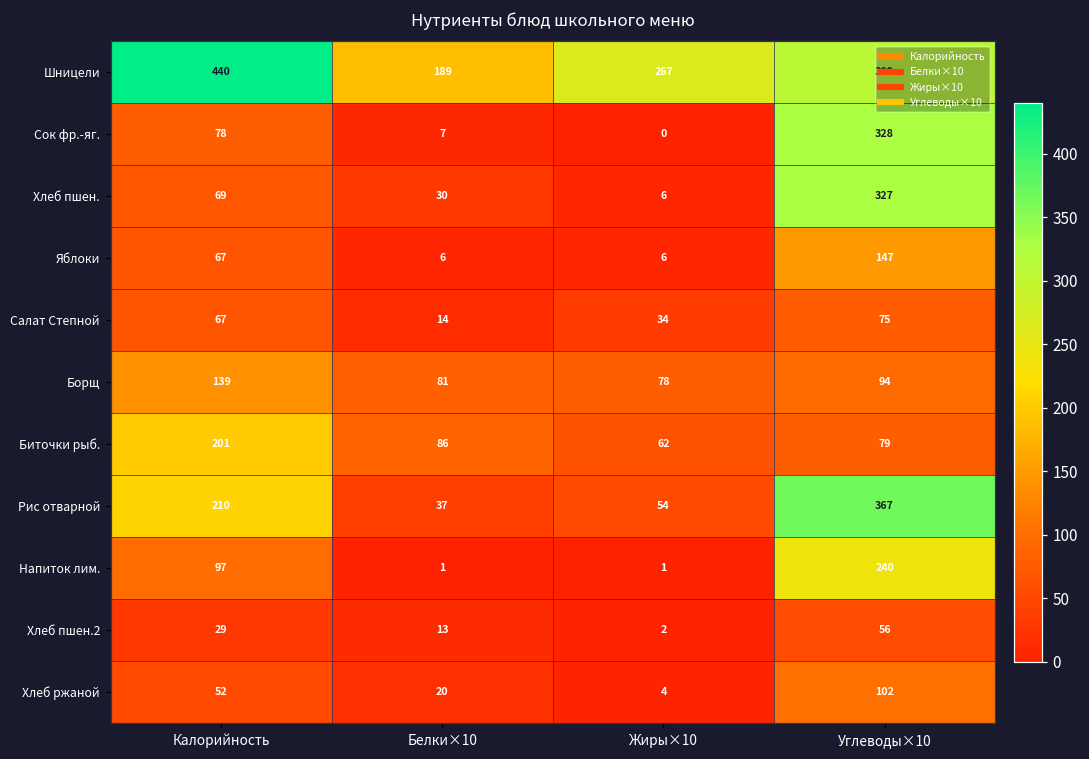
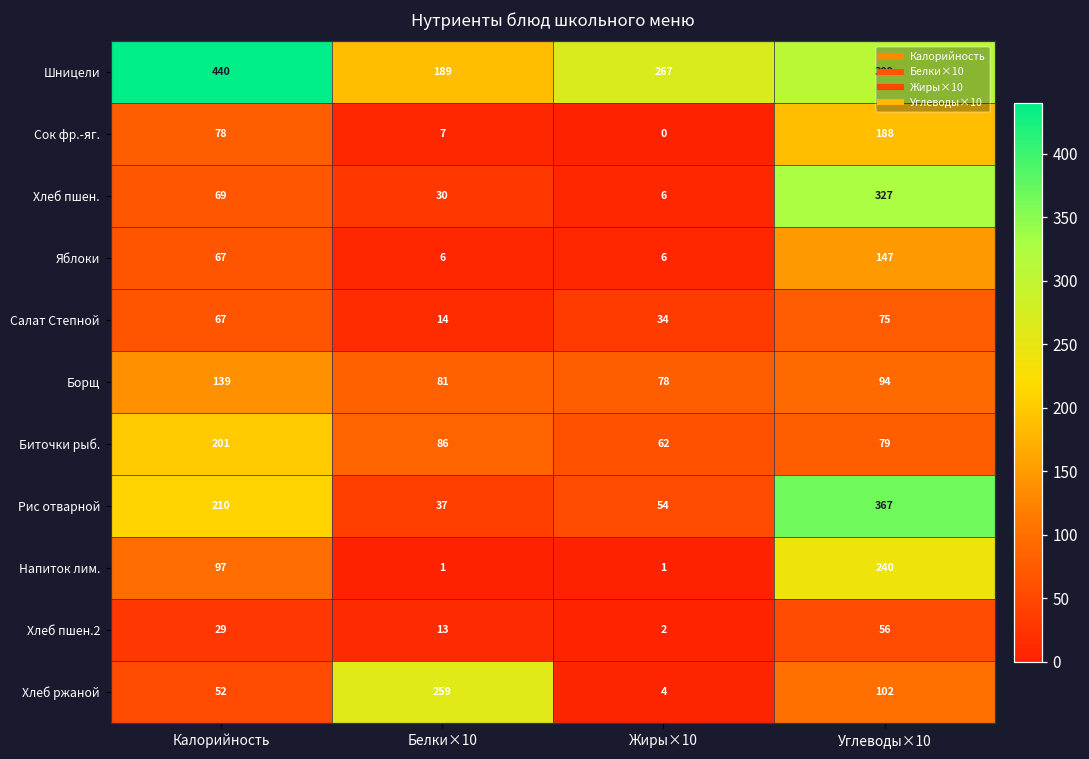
Сок фр.-яг., Углеводы×10: 328 -> 188
Хлеб ржаной, Белки×10: 20 -> 259
